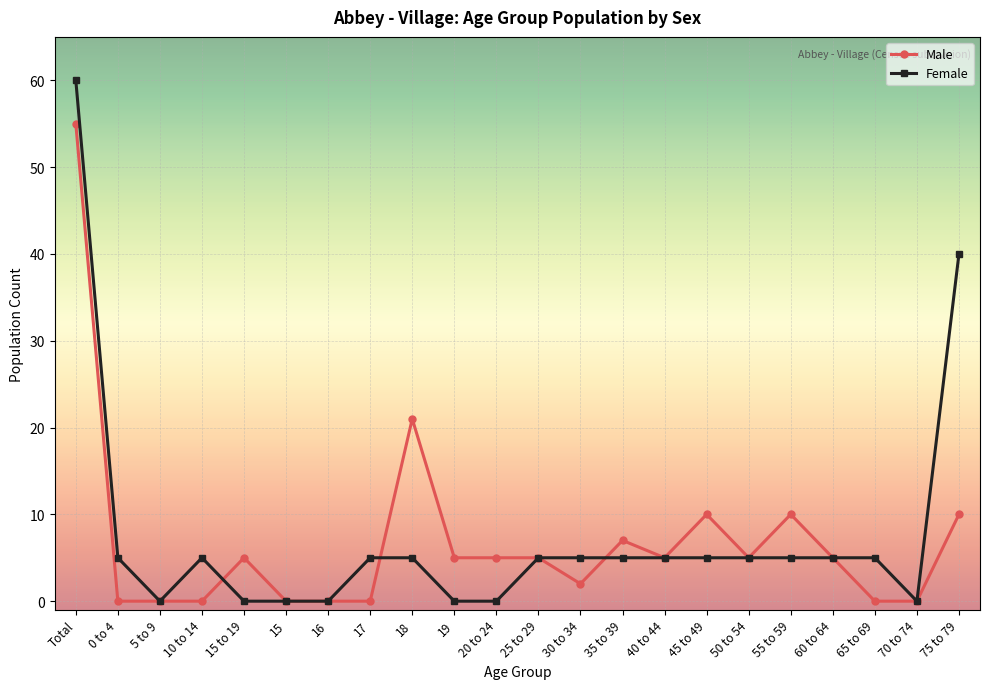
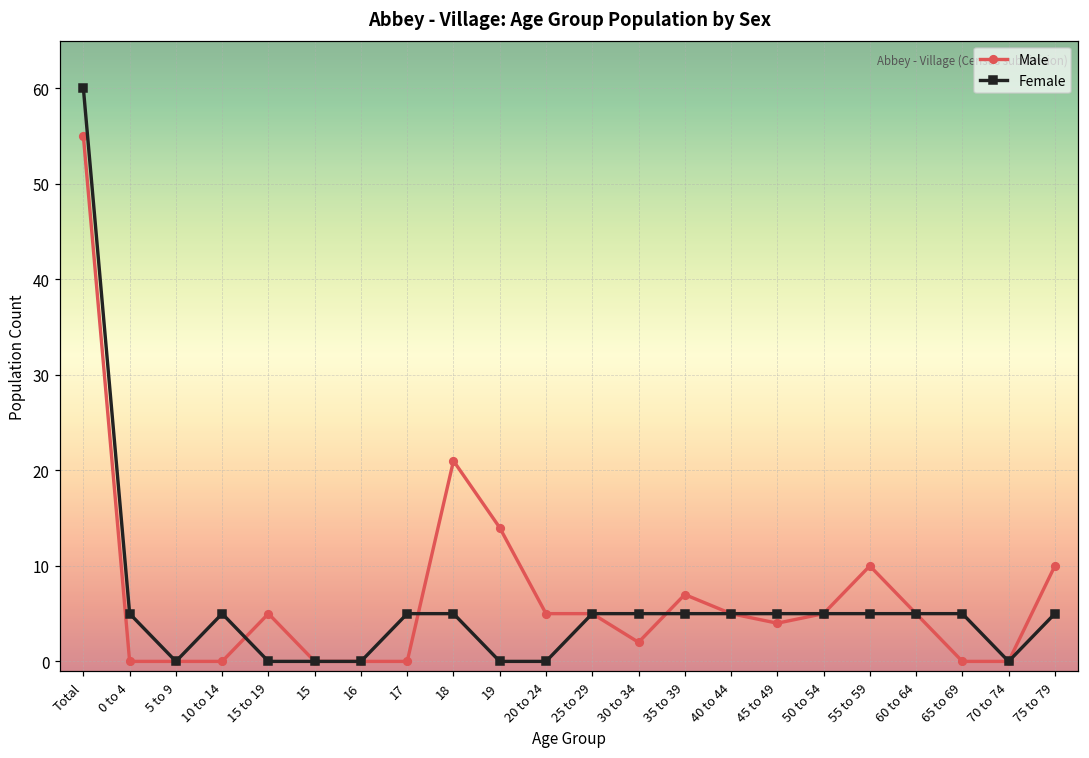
Male, 19: 5 -> 14
Male, 45 to 49: 10 -> 4
Female, 75 to 79: 40 -> 5
